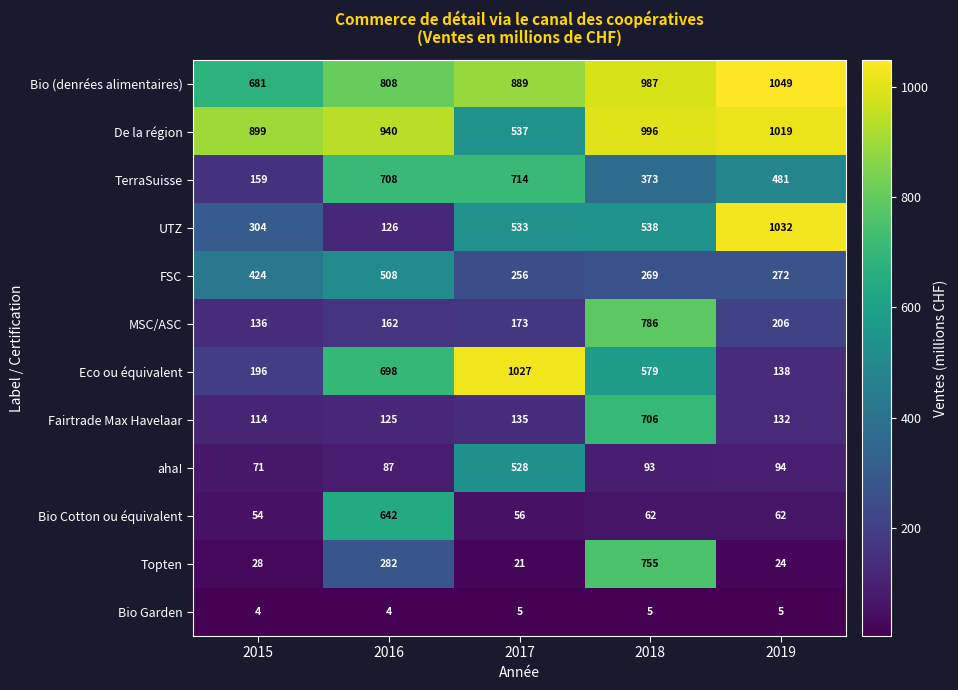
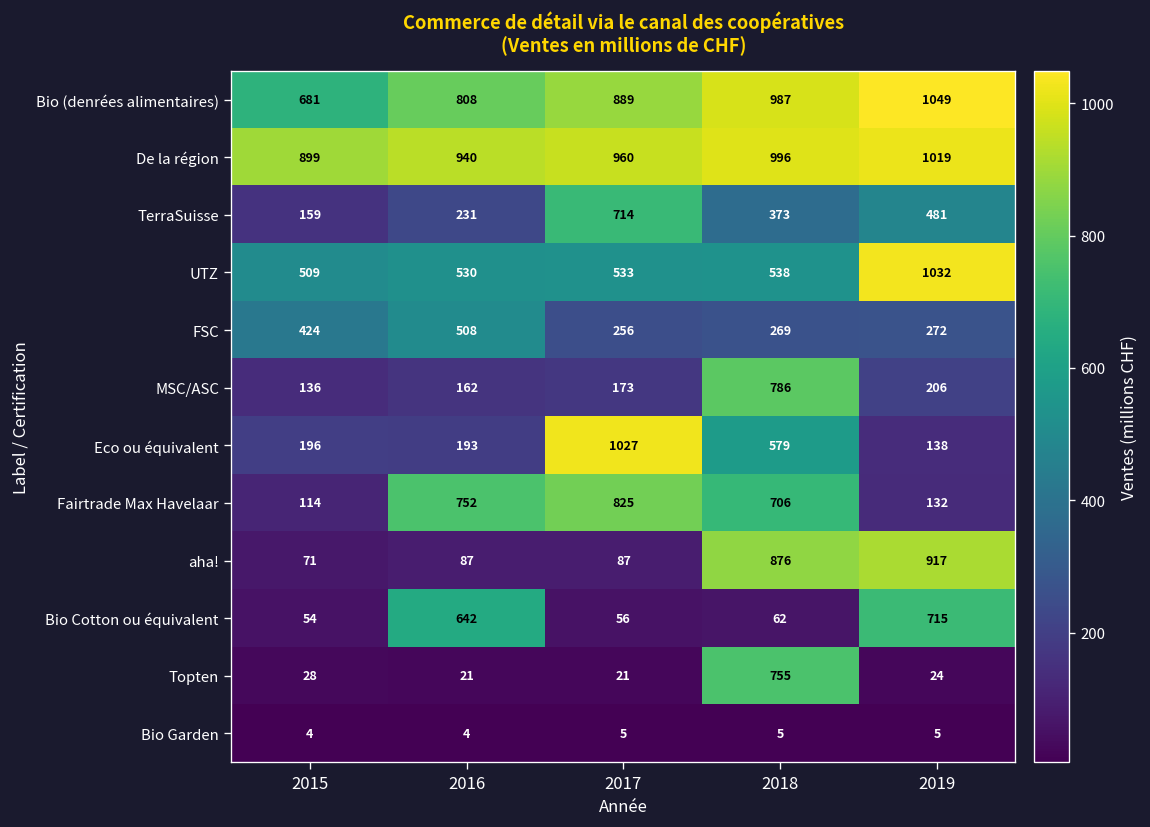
De la région, 2017: 537 -> 960
TerraSuisse, 2016: 708 -> 231
UTZ, 2015: 304 -> 509
UTZ, 2016: 126 -> 530
Eco ou équivalent, 2016: 698 -> 193
Fairtrade Max Havelaar, 2016: 125 -> 752
Fairtrade Max Havelaar, 2017: 135 -> 825
aha!, 2017: 528 -> 87
aha!, 2018: 93 -> 876
aha!, 2019: 94 -> 917
Bio Cotton ou équivalent, 2019: 62 -> 715
Topten, 2016: 282 -> 21
